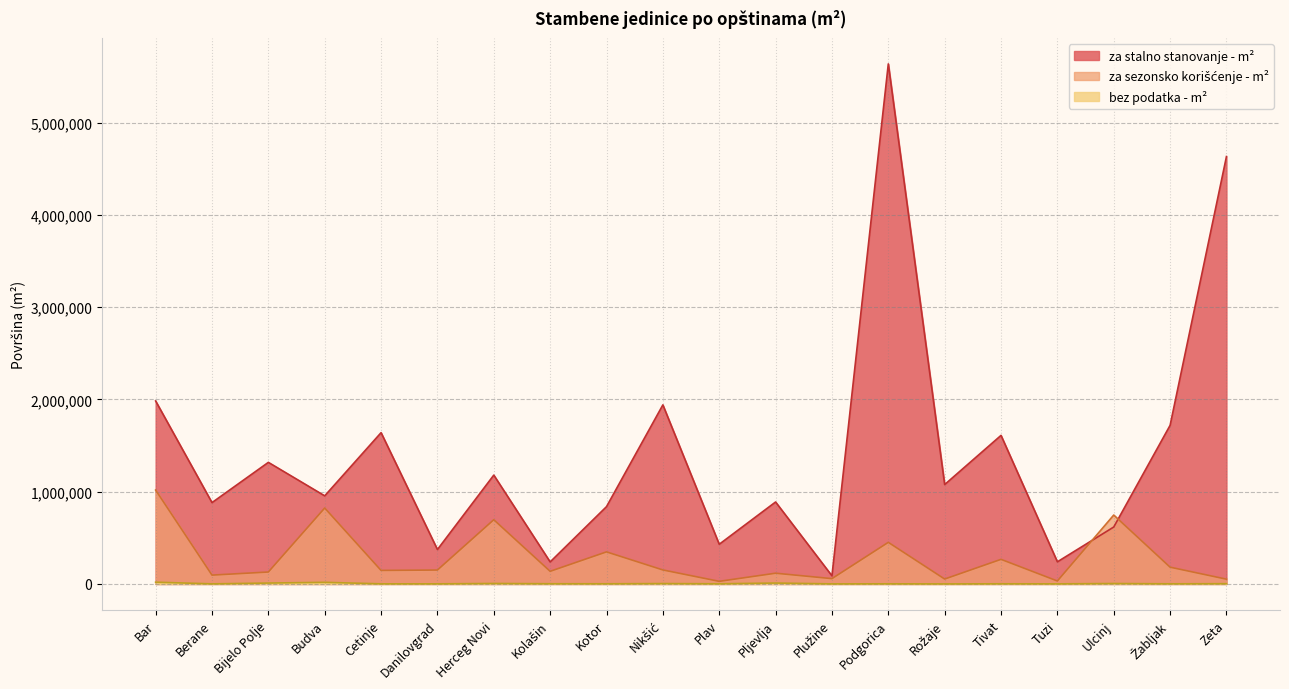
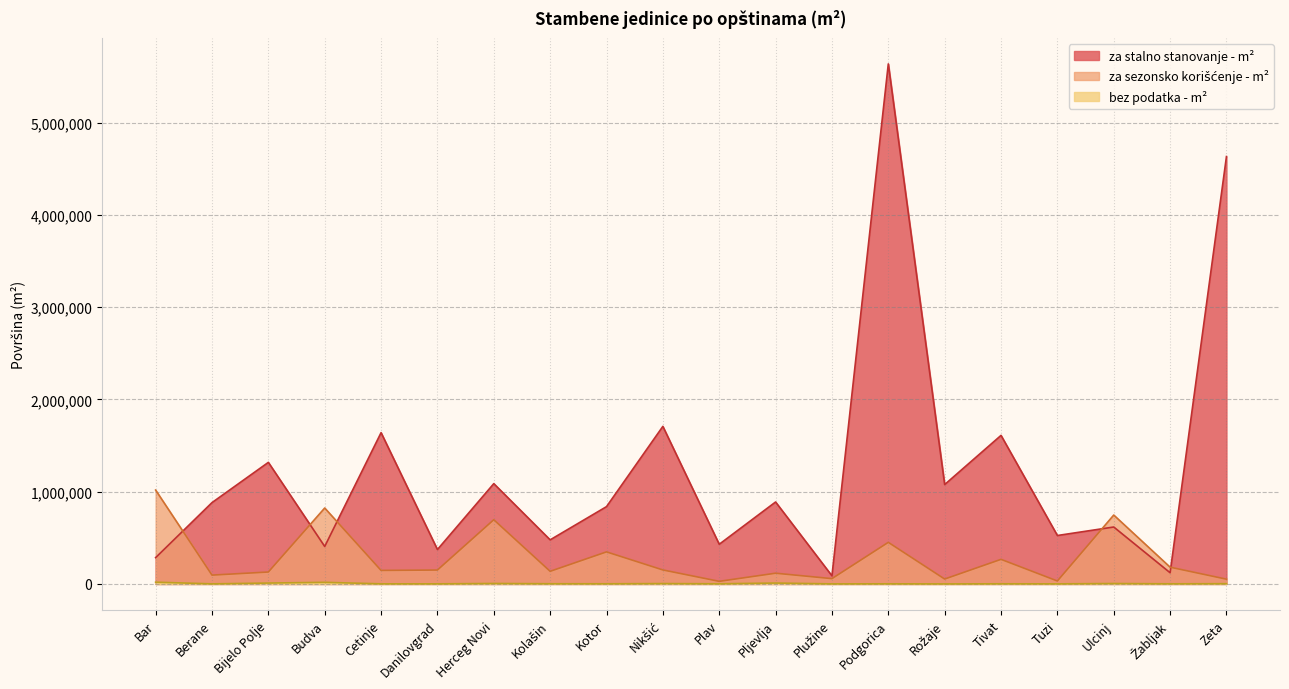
za stalno stanovanje - m², Bar: 2,000,000 -> 300,000
za stalno stanovanje - m², Budva: 1,000,000 -> 400,000
za stalno stanovanje - m², Herceg Novi: 1,200,000 -> 1,100,000
za stalno stanovanje - m², Kolašin: 200,000 -> 500,000
za stalno stanovanje - m², Nikšić: 1,900,000 -> 1,700,000
za stalno stanovanje - m², Tuzi: 200,000 -> 500,000
za stalno stanovanje - m², Žabljak: 1,700,000 -> 100,000
